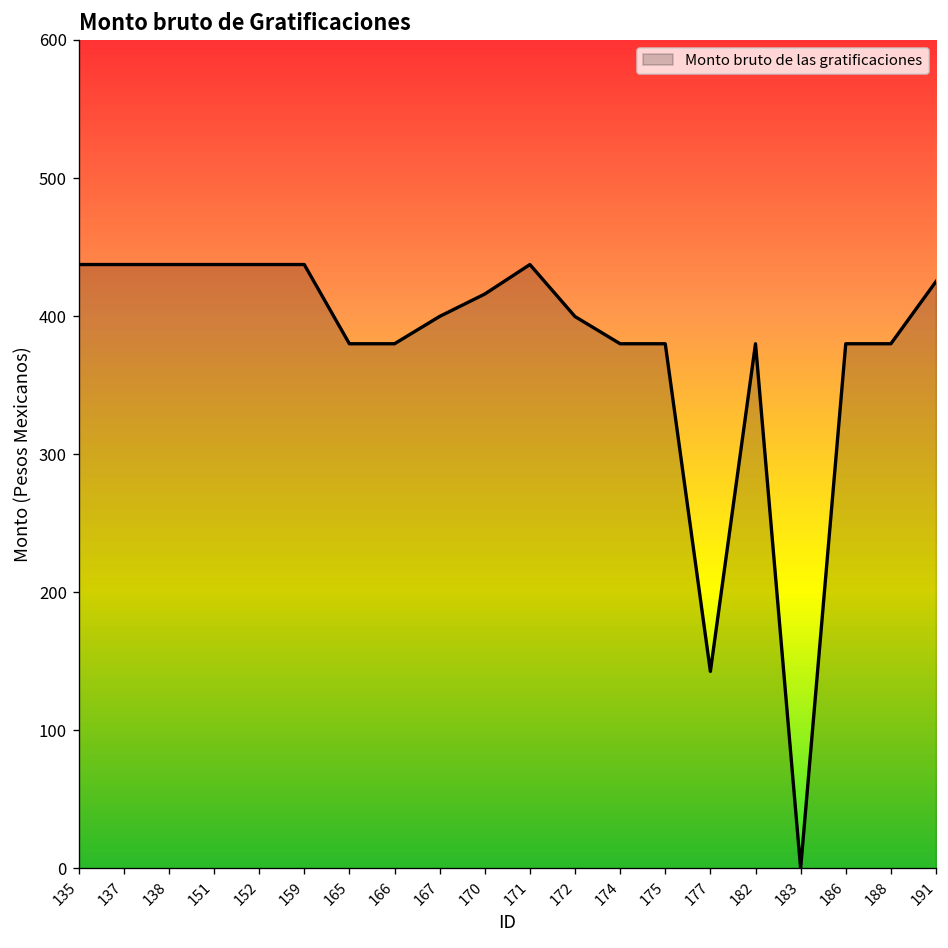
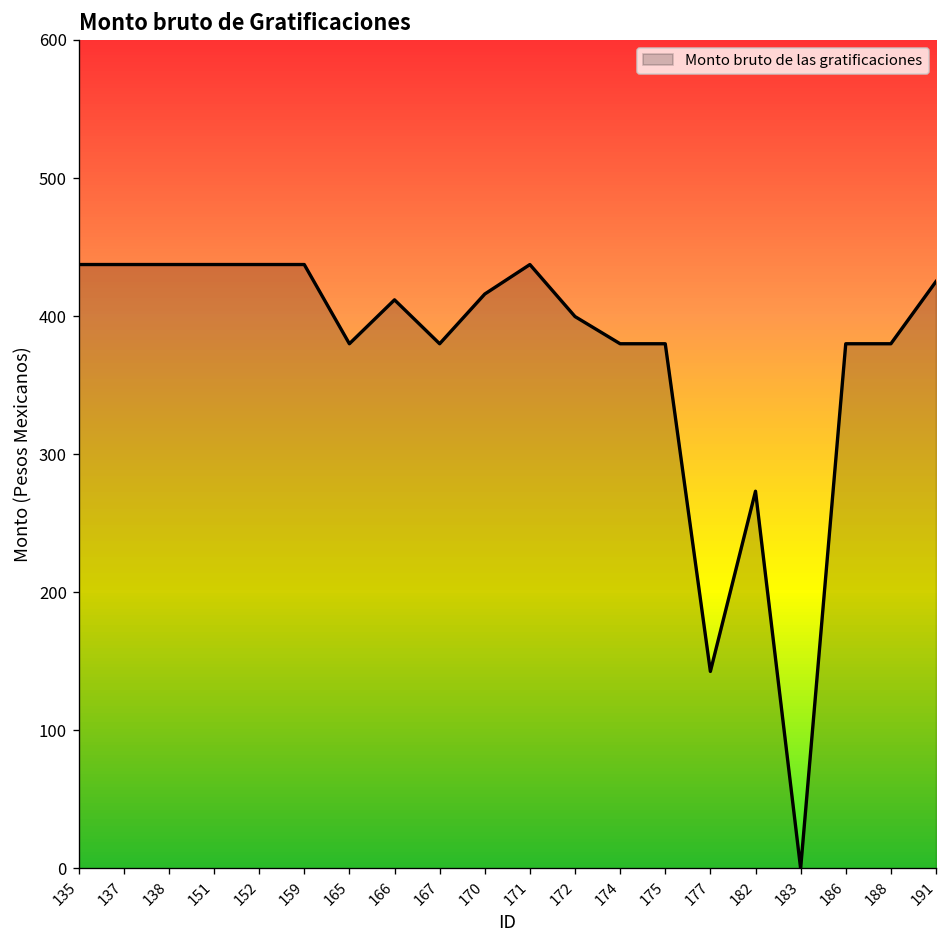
166: 380 -> 412
167: 400 -> 380
182: 380 -> 273
